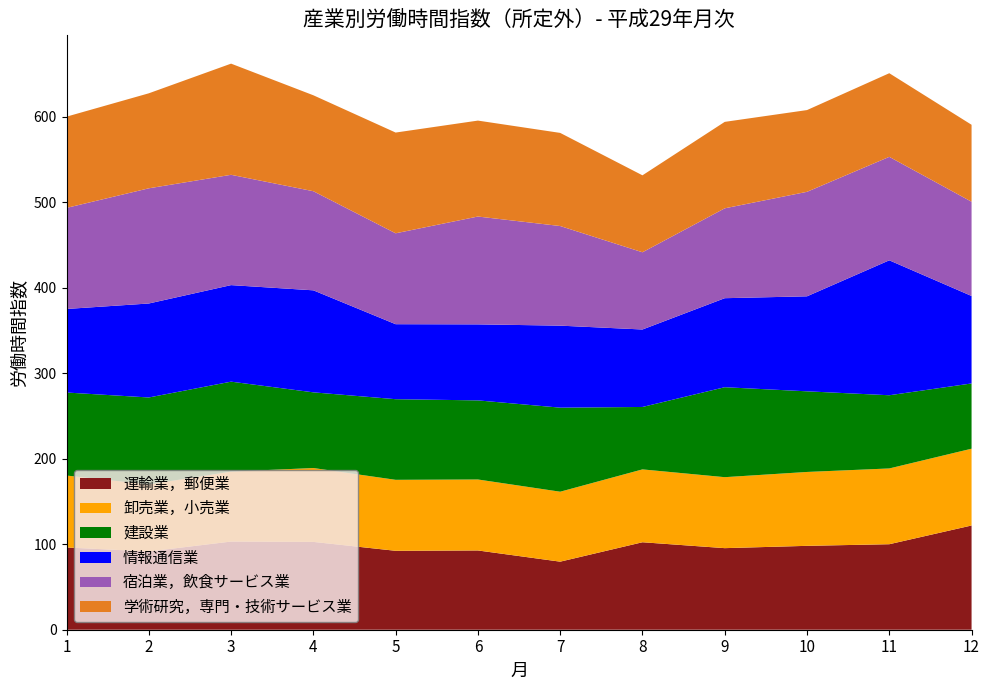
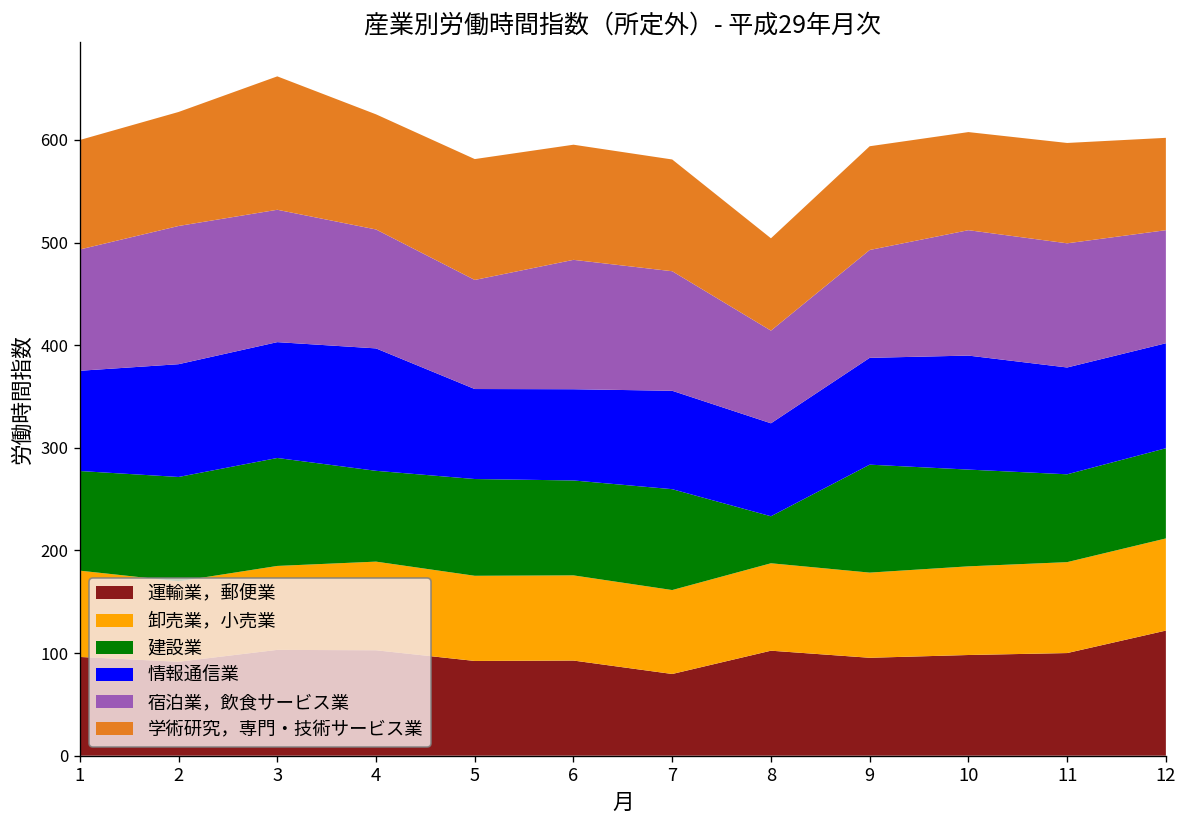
建設業, 8: 70 -> 50
情報通信業, 11: 160 -> 100
建設業, 12: 80 -> 90
